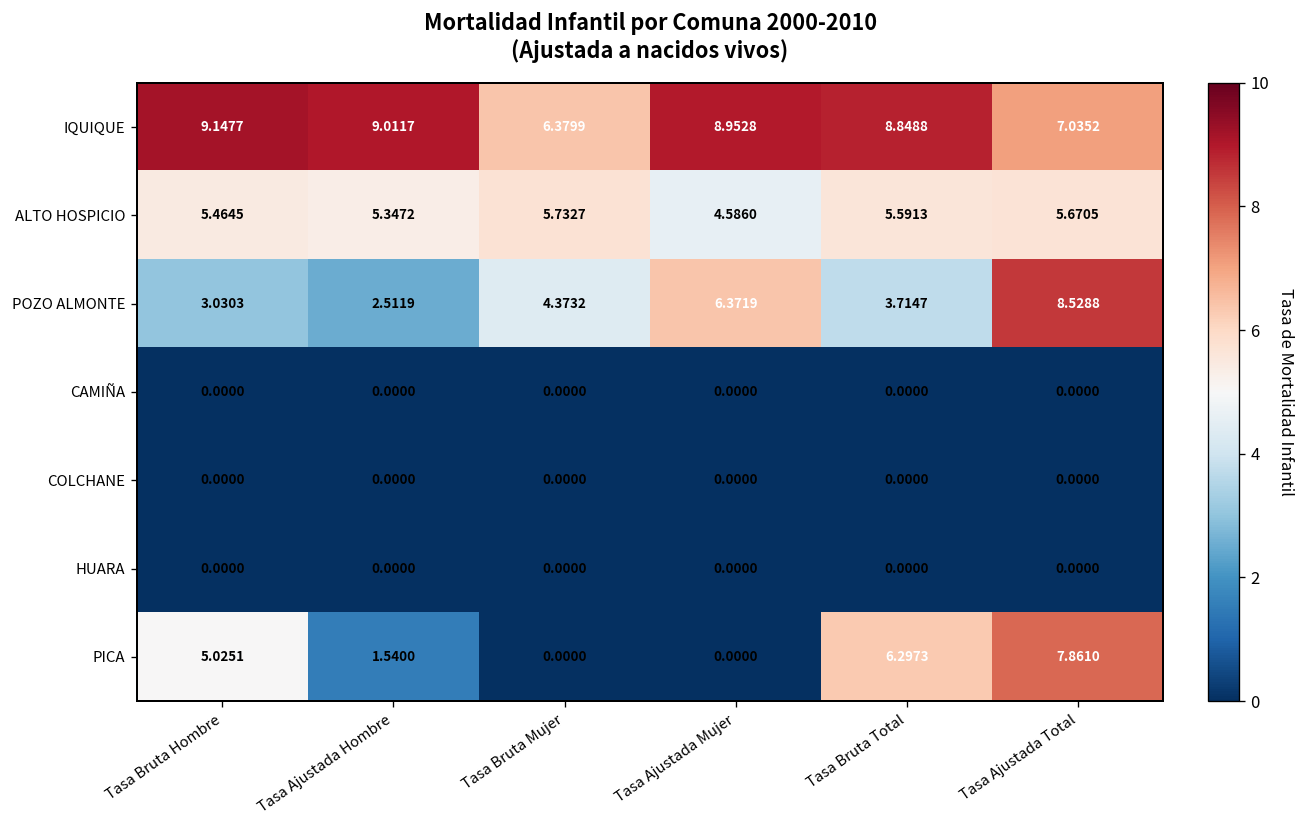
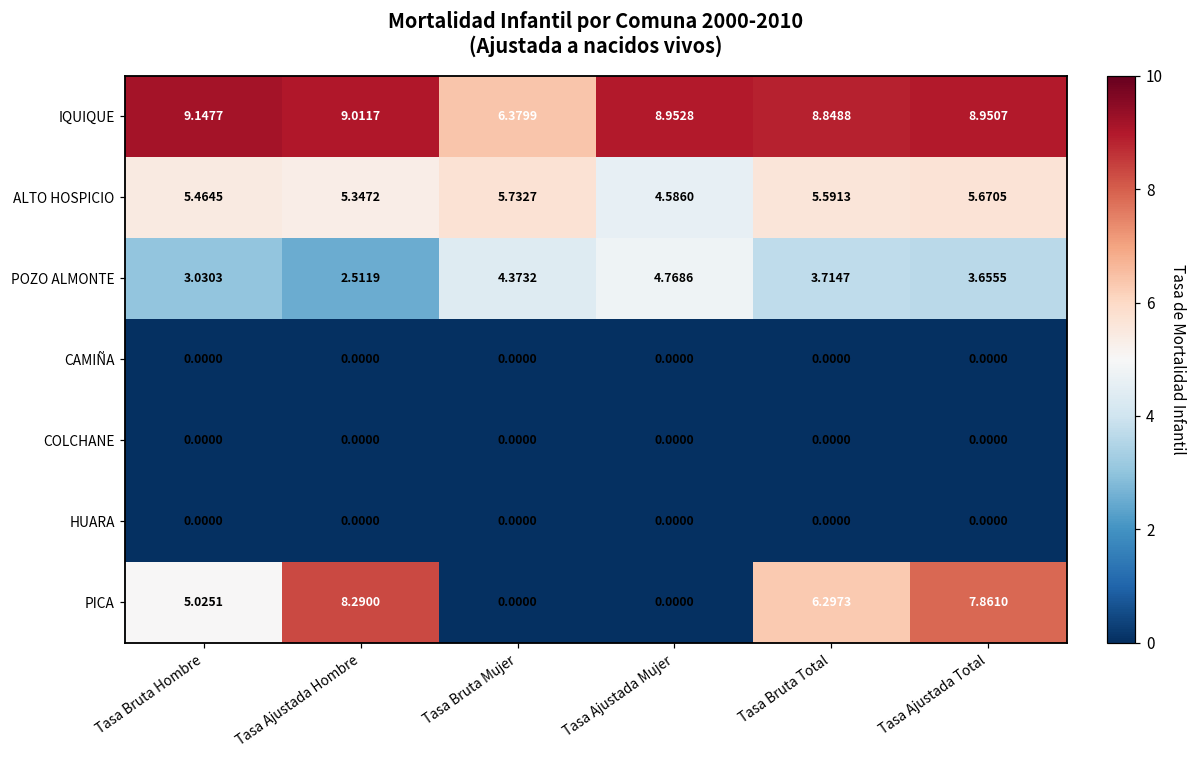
IQUIQUE, Tasa Ajustada Total: 7.0352 -> 8.9507
POZO ALMONTE, Tasa Ajustada Mujer: 6.3719 -> 4.7686
POZO ALMONTE, Tasa Ajustada Total: 8.5288 -> 3.6555
PICA, Tasa Ajustada Hombre: 1.5400 -> 8.2900
